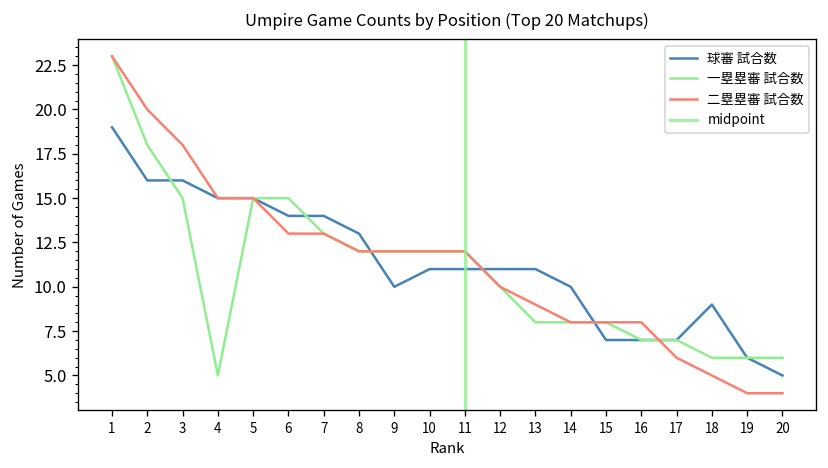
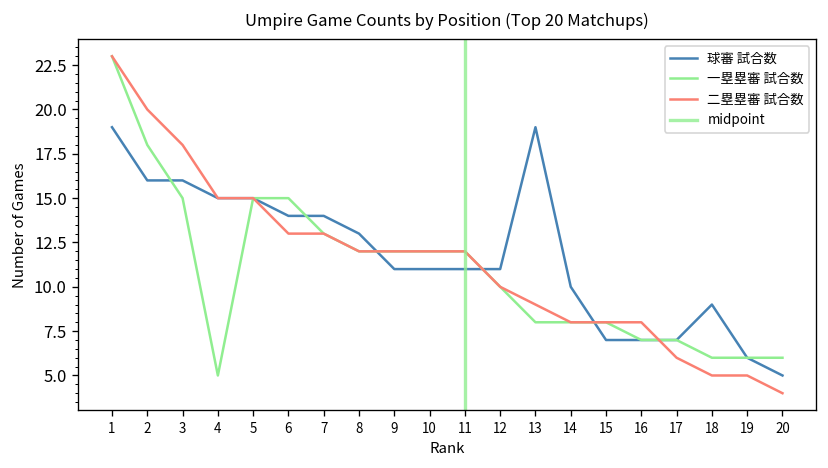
球審 試合数, 9: 10 -> 11
球審 試合数, 13: 11 -> 19
二塁塁審 試合数, 19: 4 -> 5
